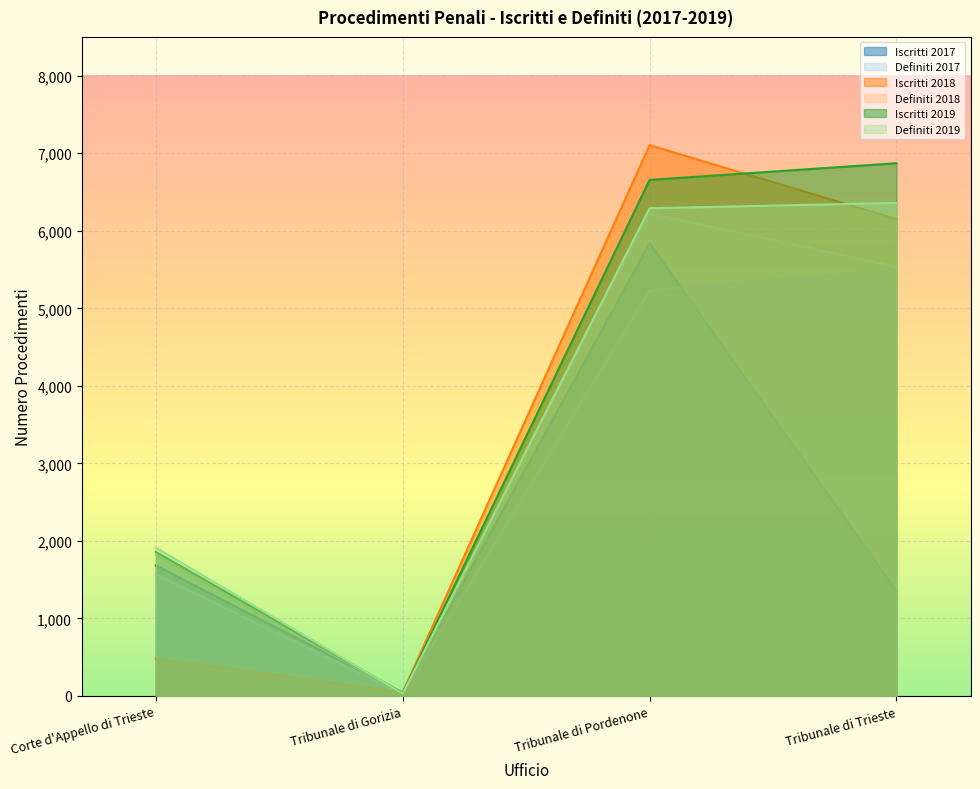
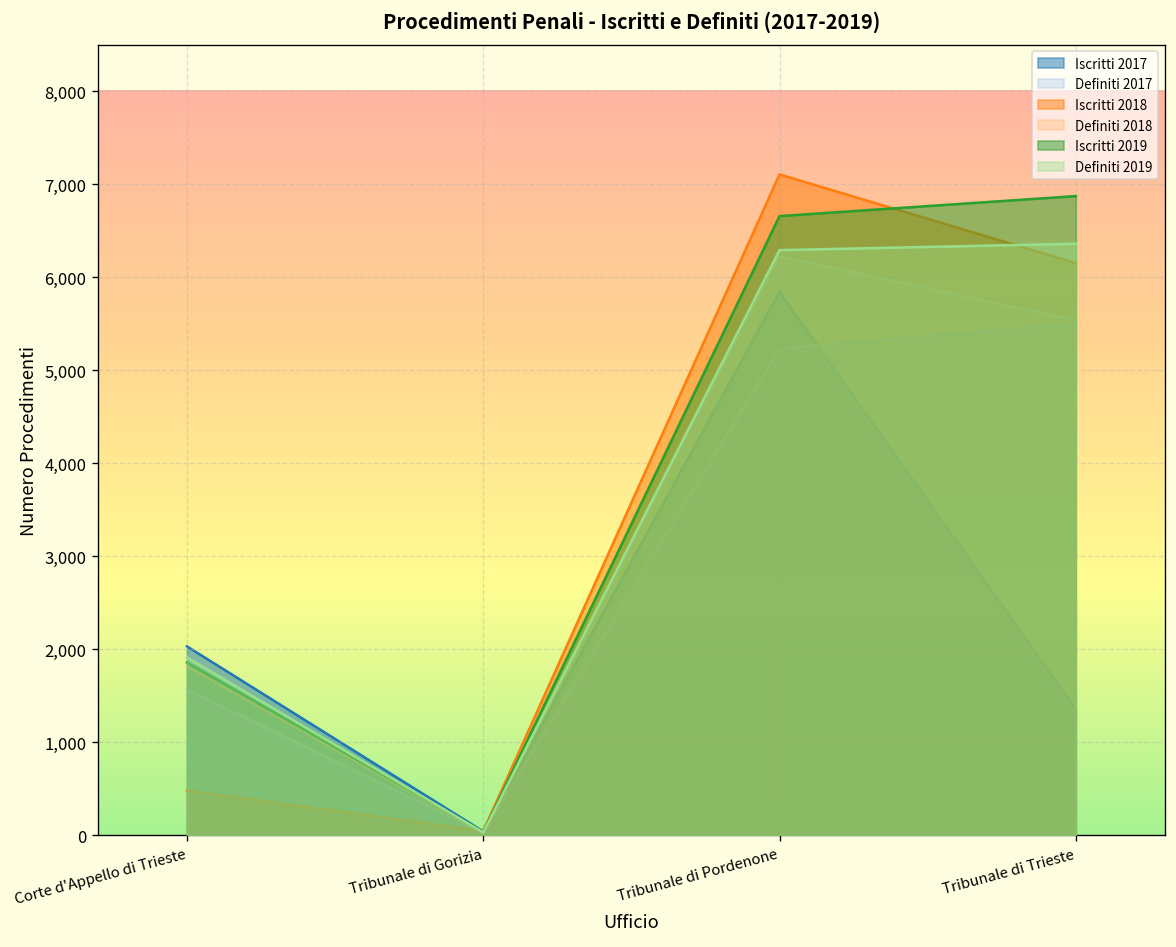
Iscritti 2017, Corte d'Appello di Trieste: 1,700 -> 2,000
